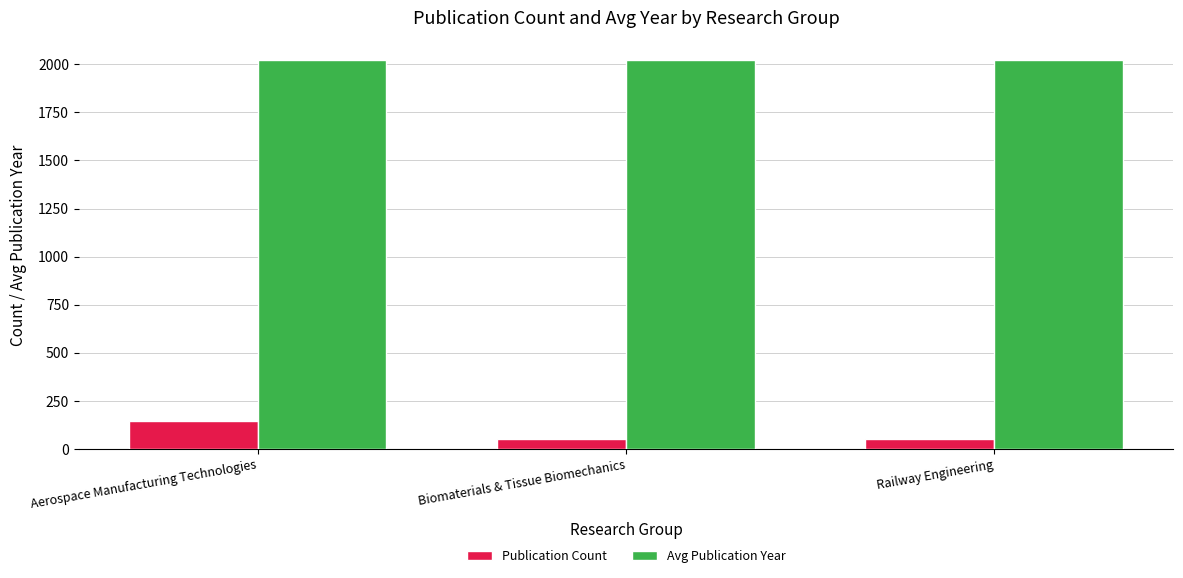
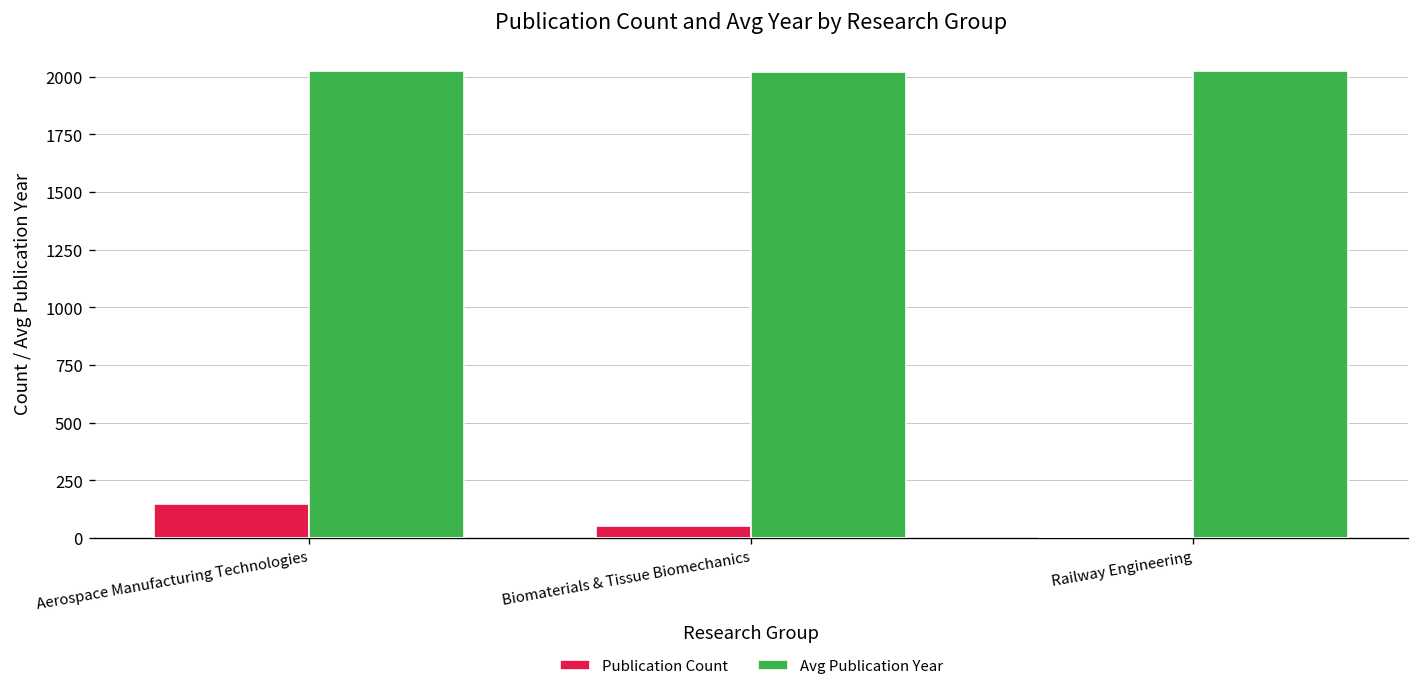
Publication Count, Railway Engineering: 50 -> 0
